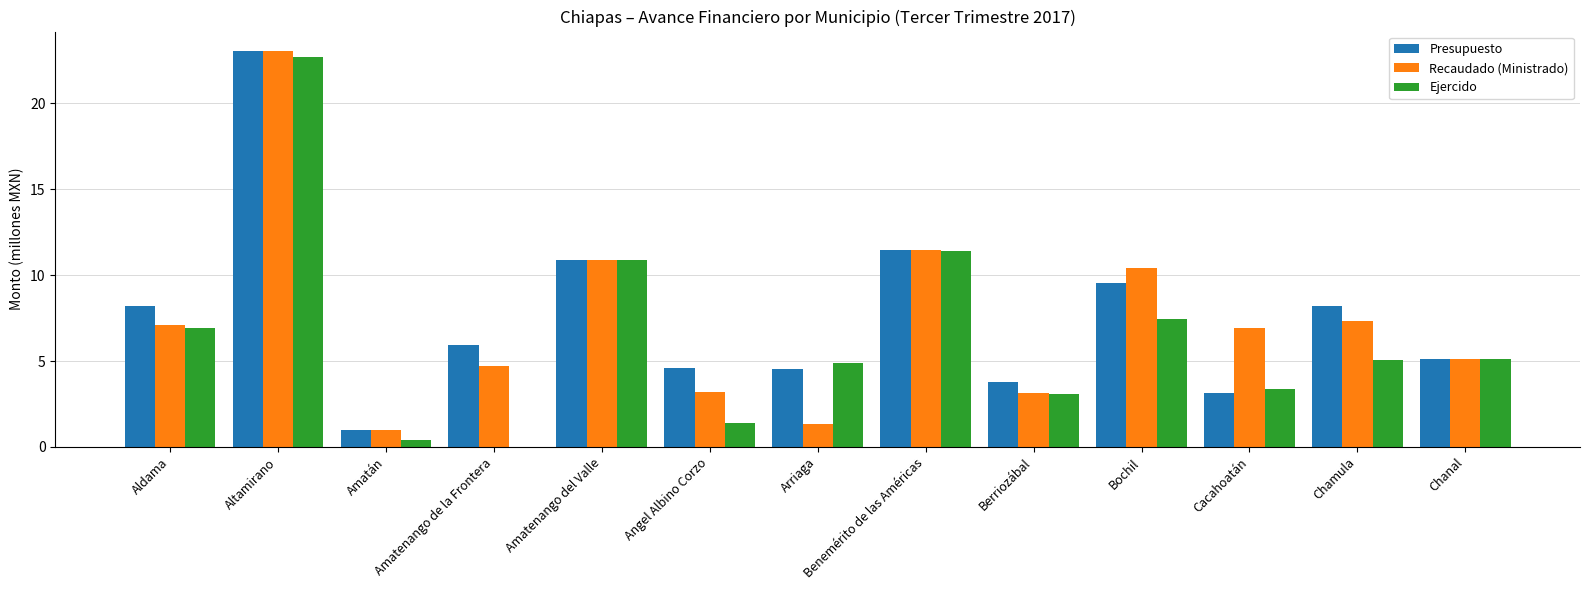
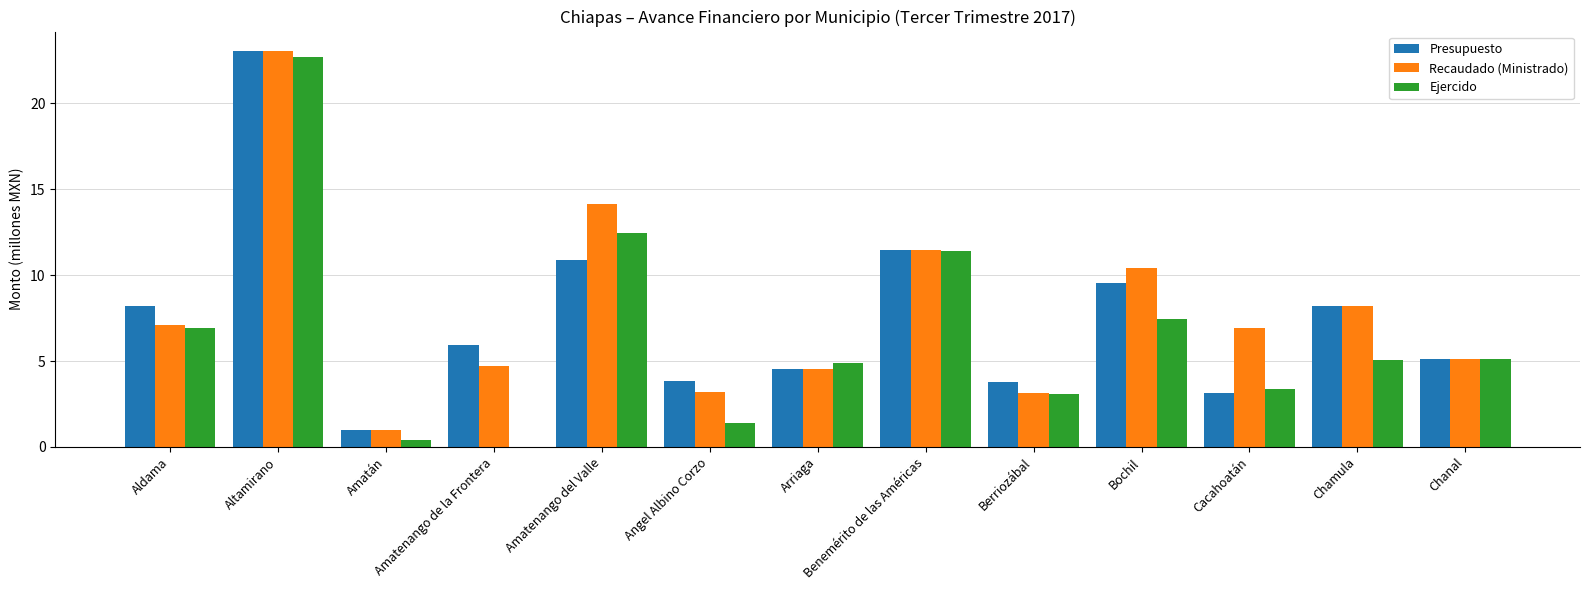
Recaudado (Ministrado), Amatenango del Valle: 10.9 -> 14.1
Ejercido, Amatenango del Valle: 10.9 -> 12.4
Presupuesto, Angel Albino Corzo: 4.6 -> 3.9
Recaudado (Ministrado), Arriaga: 1.3 -> 4.5
Recaudado (Ministrado), Chamula: 7.3 -> 8.2
